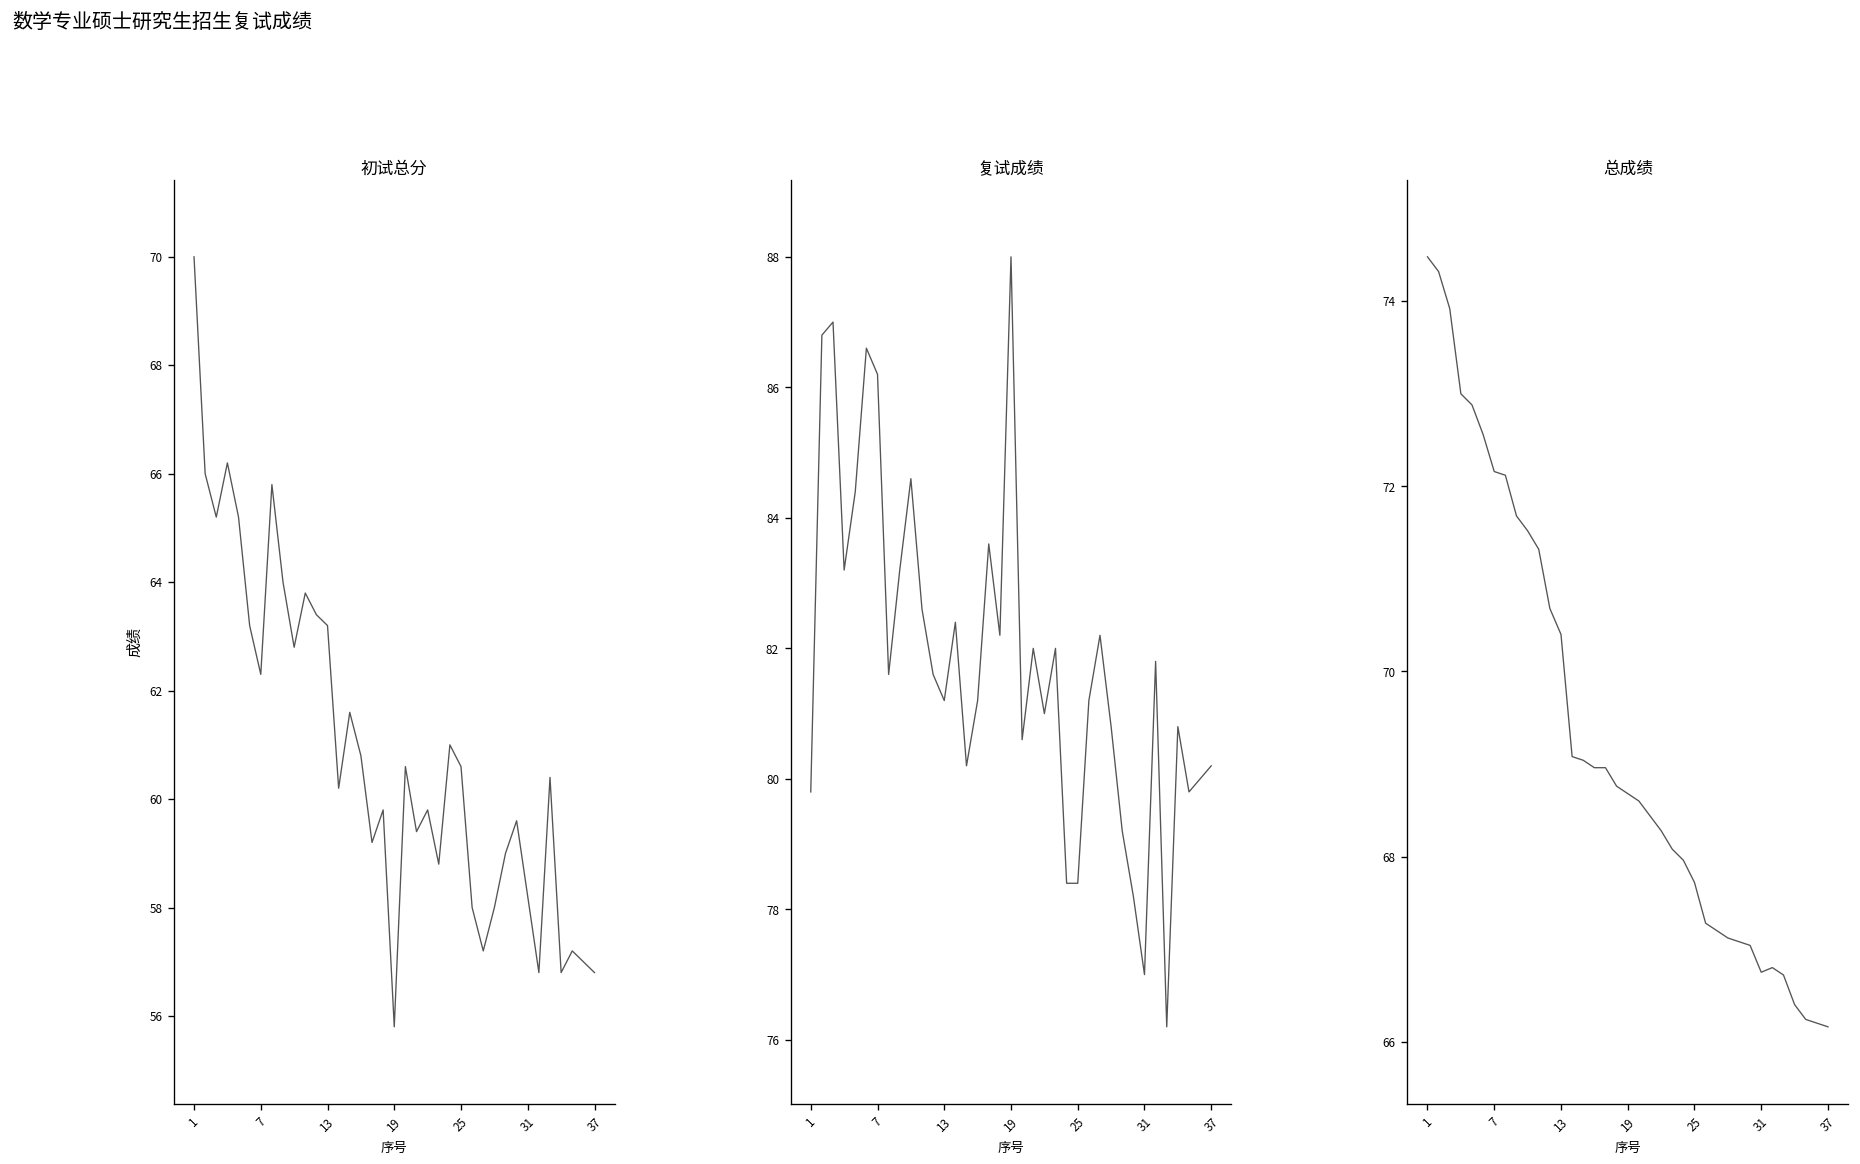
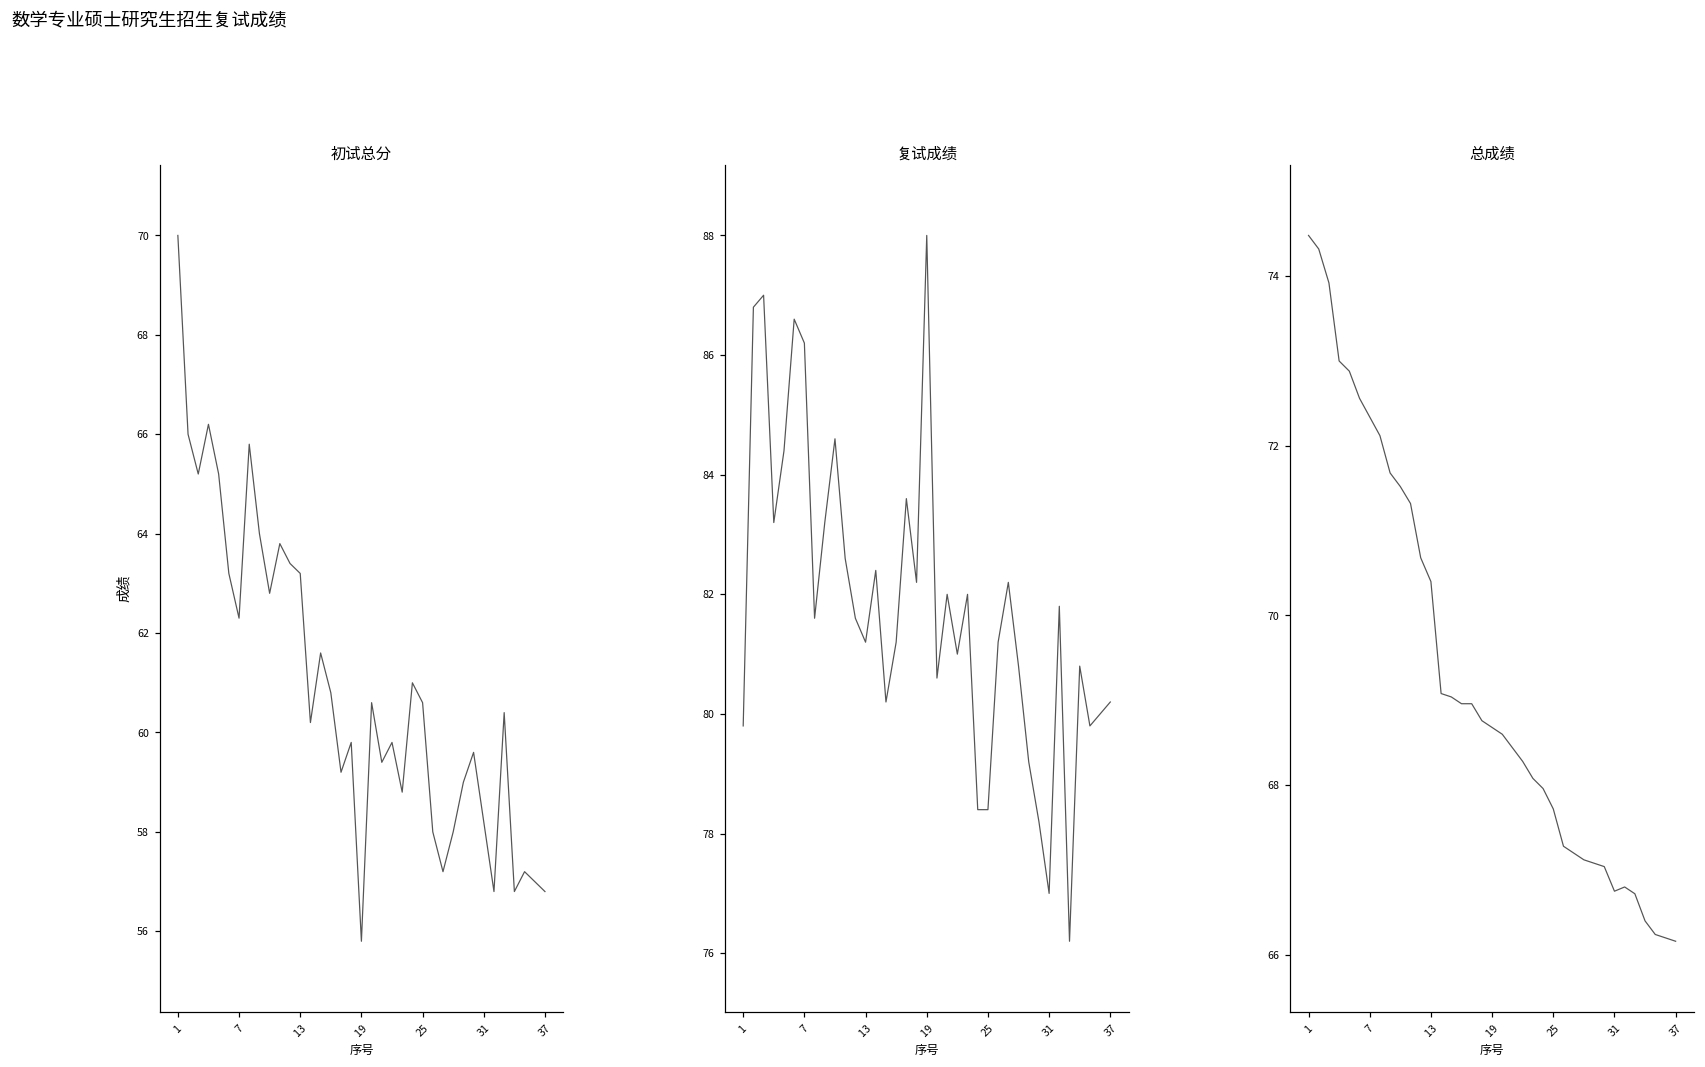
总成绩, 7: 72.2 -> 72.3
